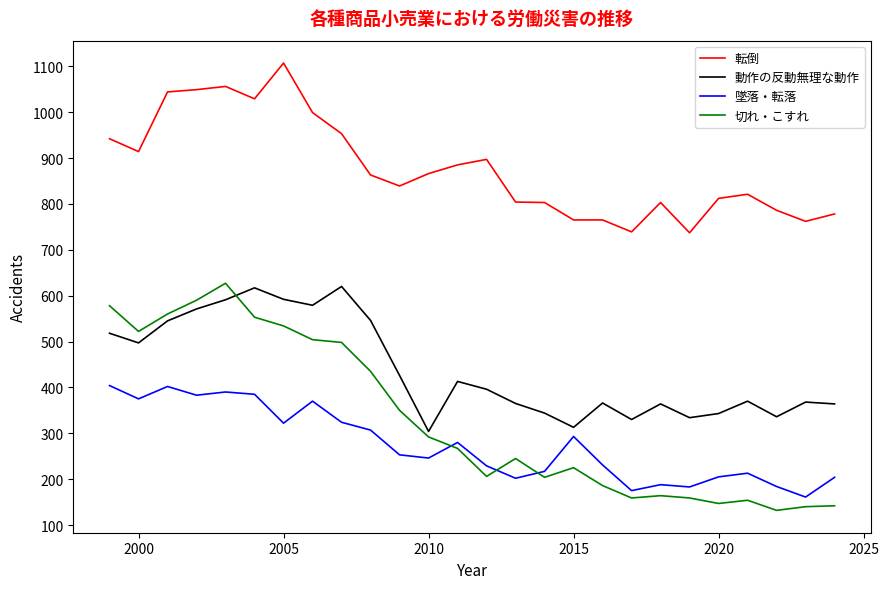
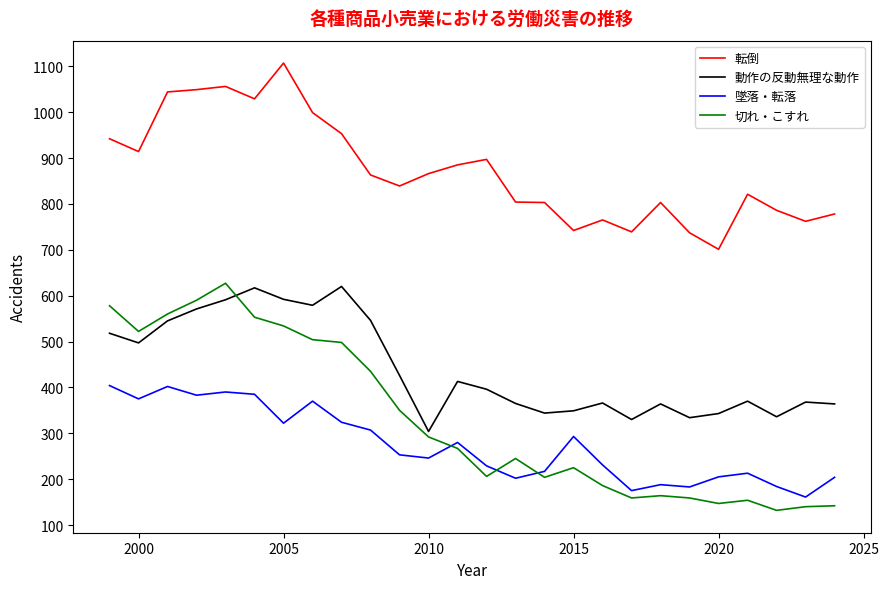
転倒, 2015: 770 -> 740
動作の反動無理な動作, 2015: 310 -> 350
転倒, 2020: 810 -> 700
